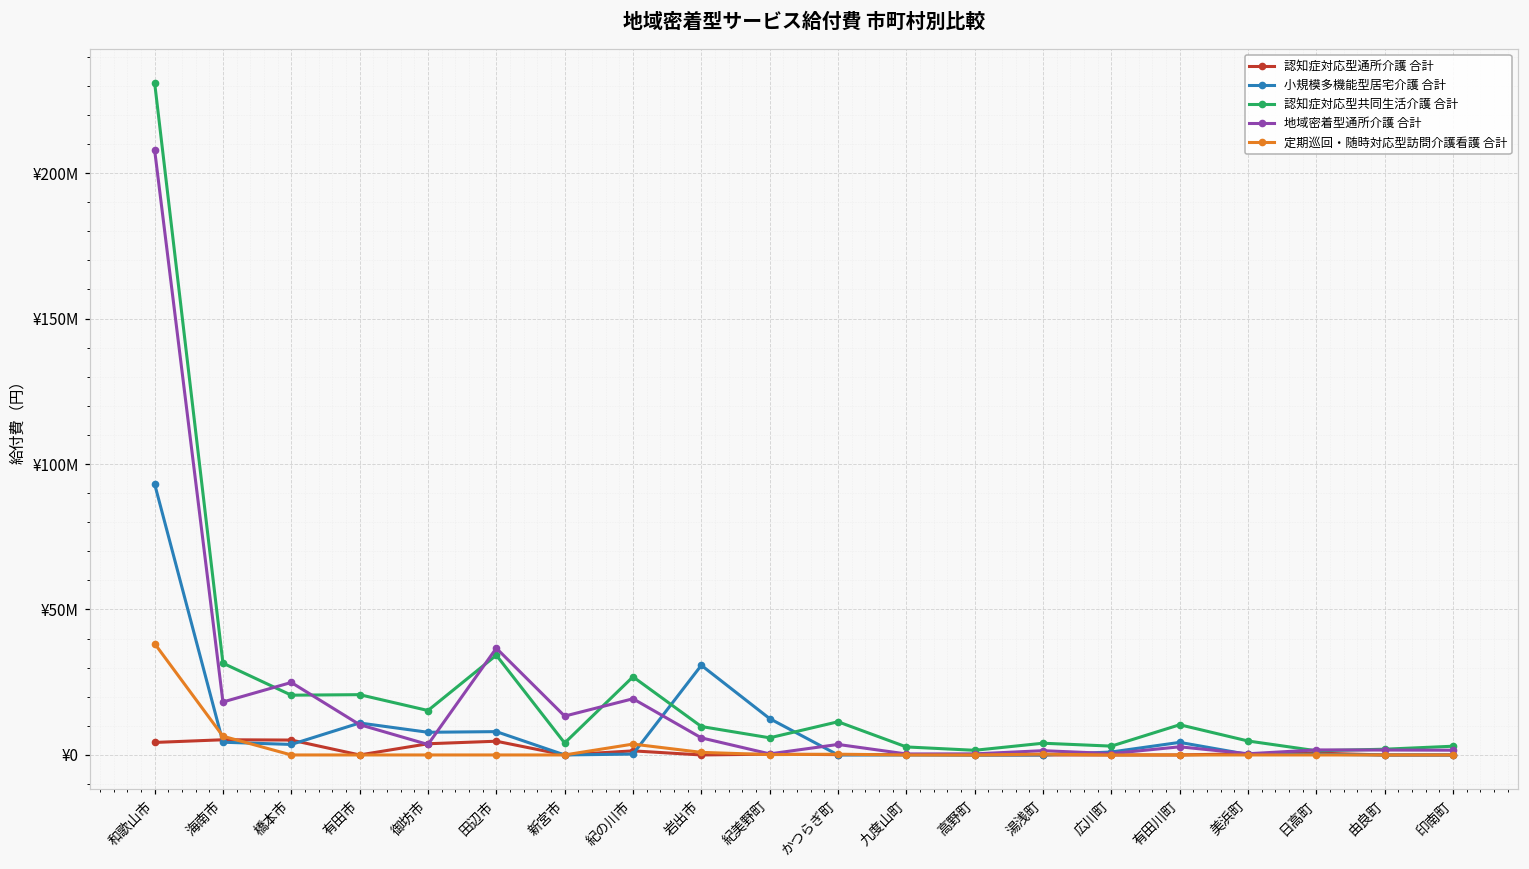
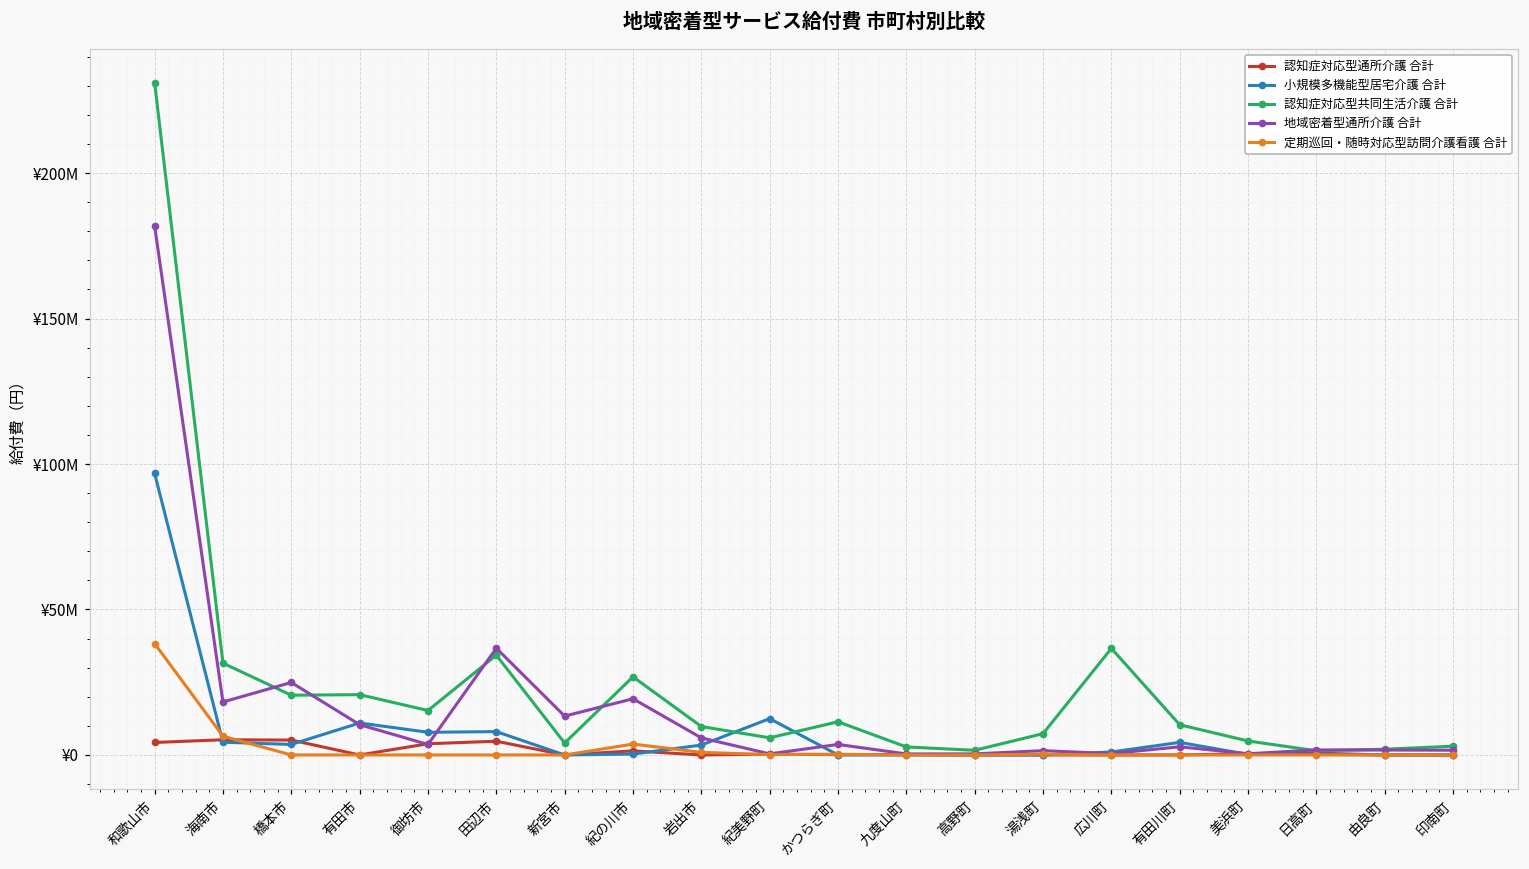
小規模多機能型居宅介護 合計, 和歌山市: ¥93000000 -> ¥97000000
地域密着型通所介護 合計, 和歌山市: ¥208000000 -> ¥182000000
小規模多機能型居宅介護 合計, 岩出市: ¥31000000 -> ¥3000000
認知症対応型共同生活介護 合計, 湯浅町: ¥4000000 -> ¥7000000
認知症対応型共同生活介護 合計, 広川町: ¥3000000 -> ¥37000000
